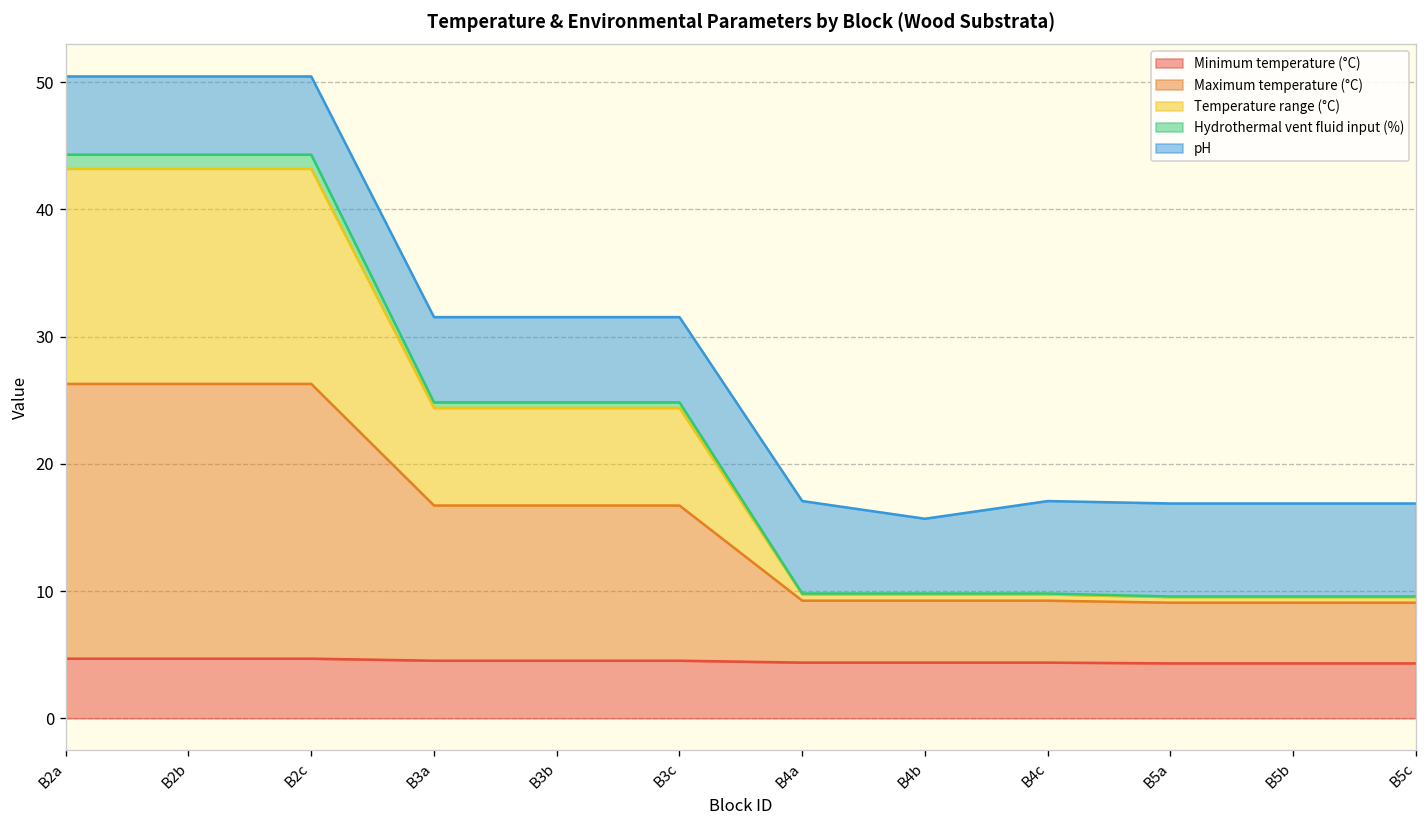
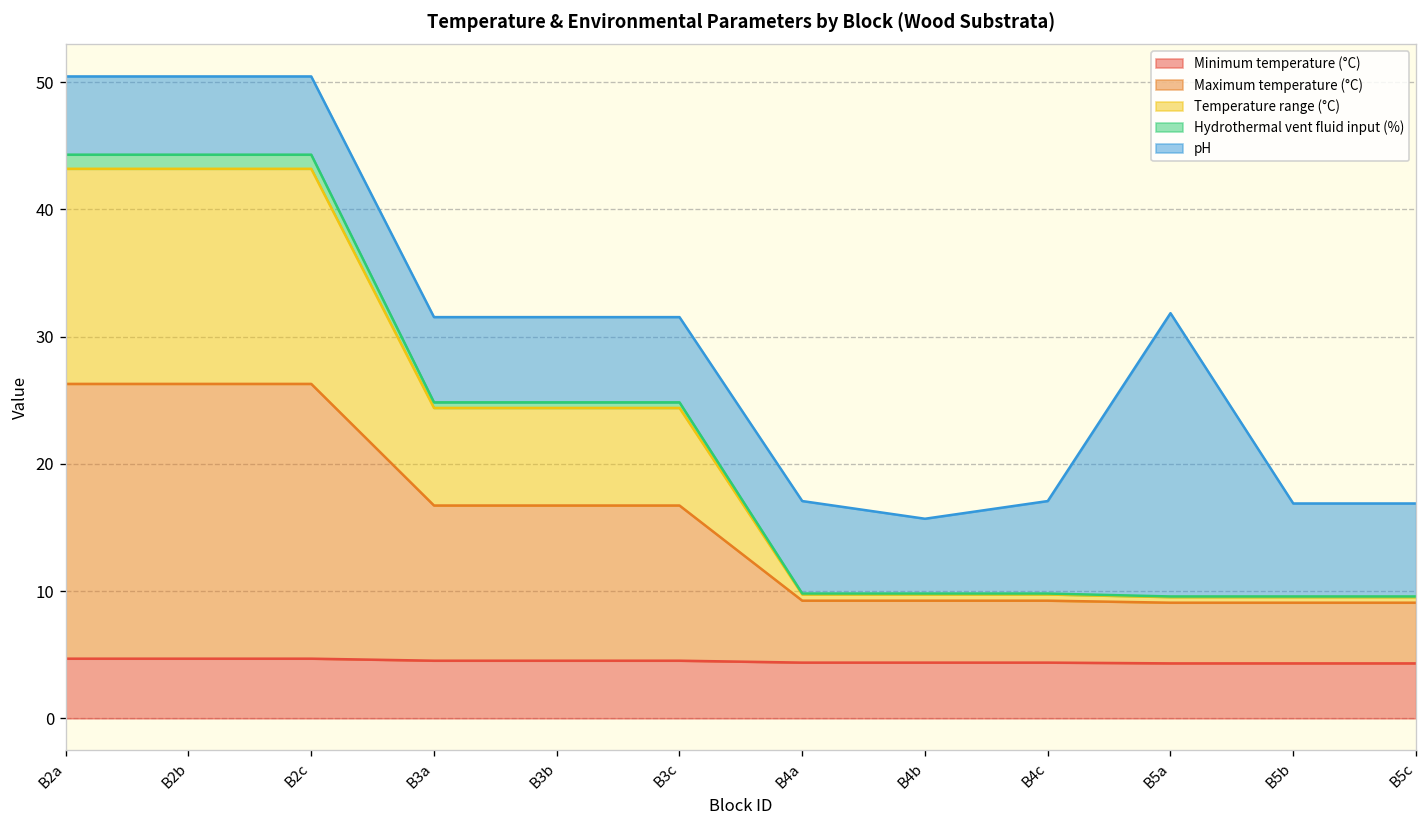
pH, B5a: 7.3 -> 22.3
